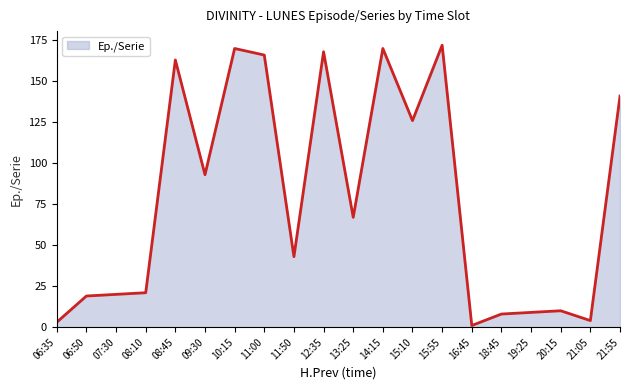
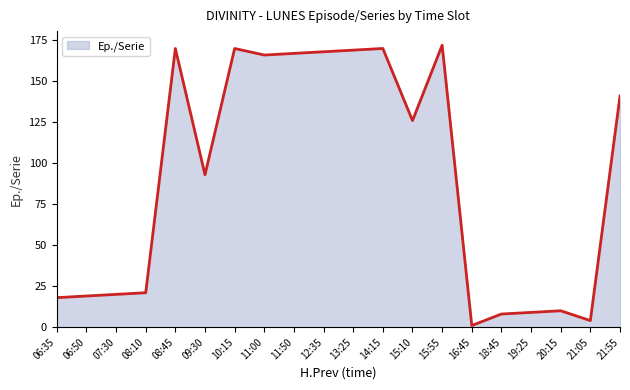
06:35: 3 -> 18
08:45: 163 -> 170
11:50: 43 -> 167
13:25: 67 -> 169
